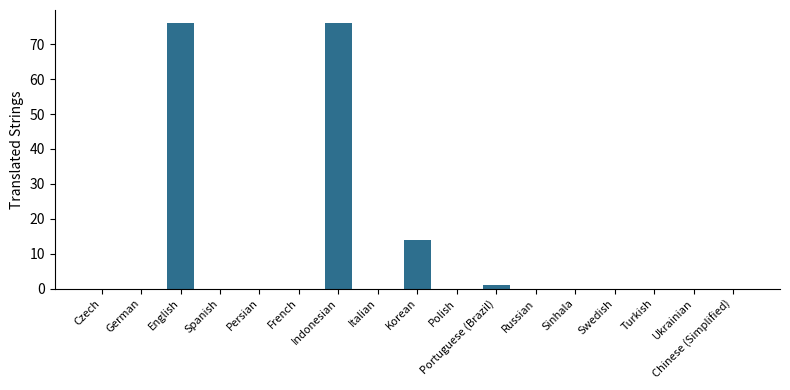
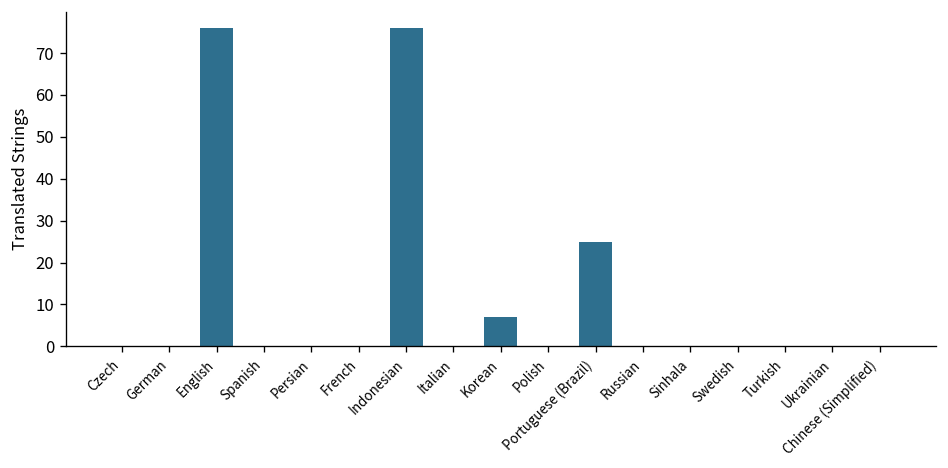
Korean: 14 -> 7
Portuguese (Brazil): 1 -> 25
